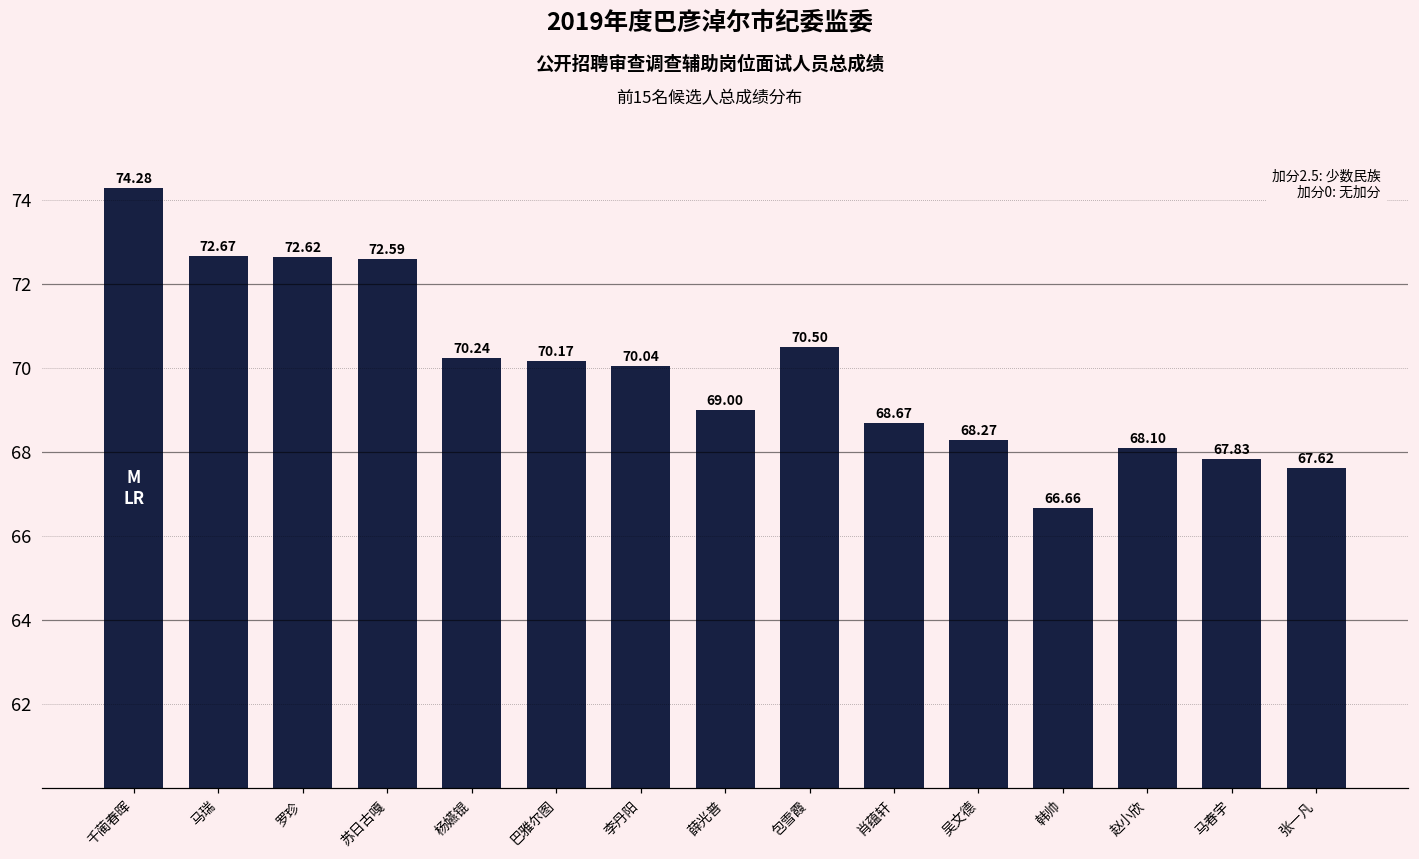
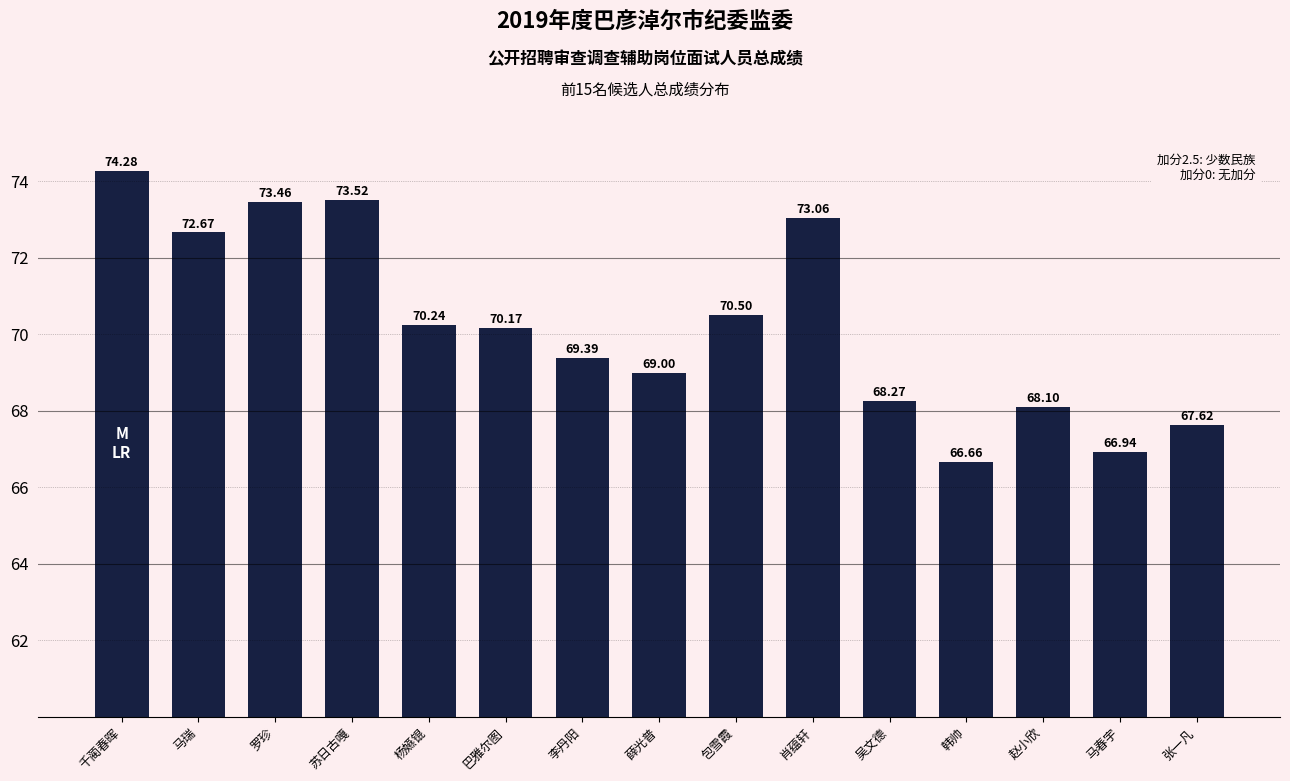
罗珍: 72.62 -> 73.46
苏日古嘎: 72.59 -> 73.52
李丹阳: 70.04 -> 69.39
肖蕴轩: 68.67 -> 73.06
马春宇: 67.83 -> 66.94
